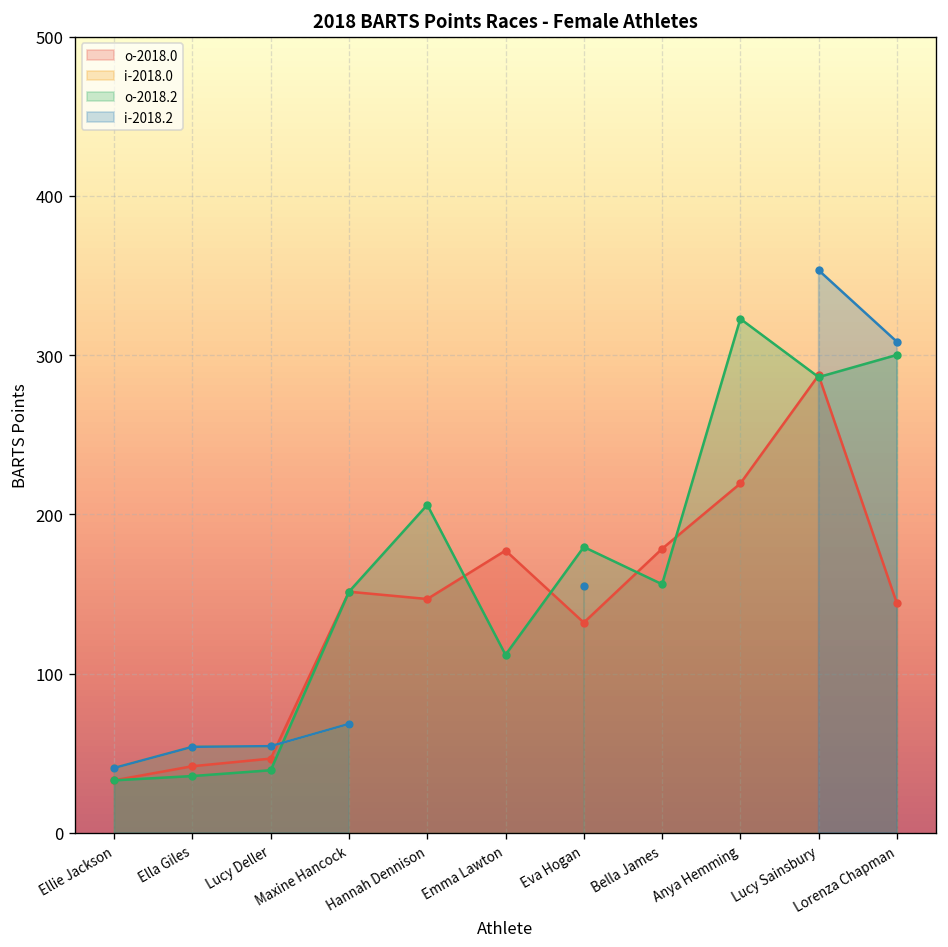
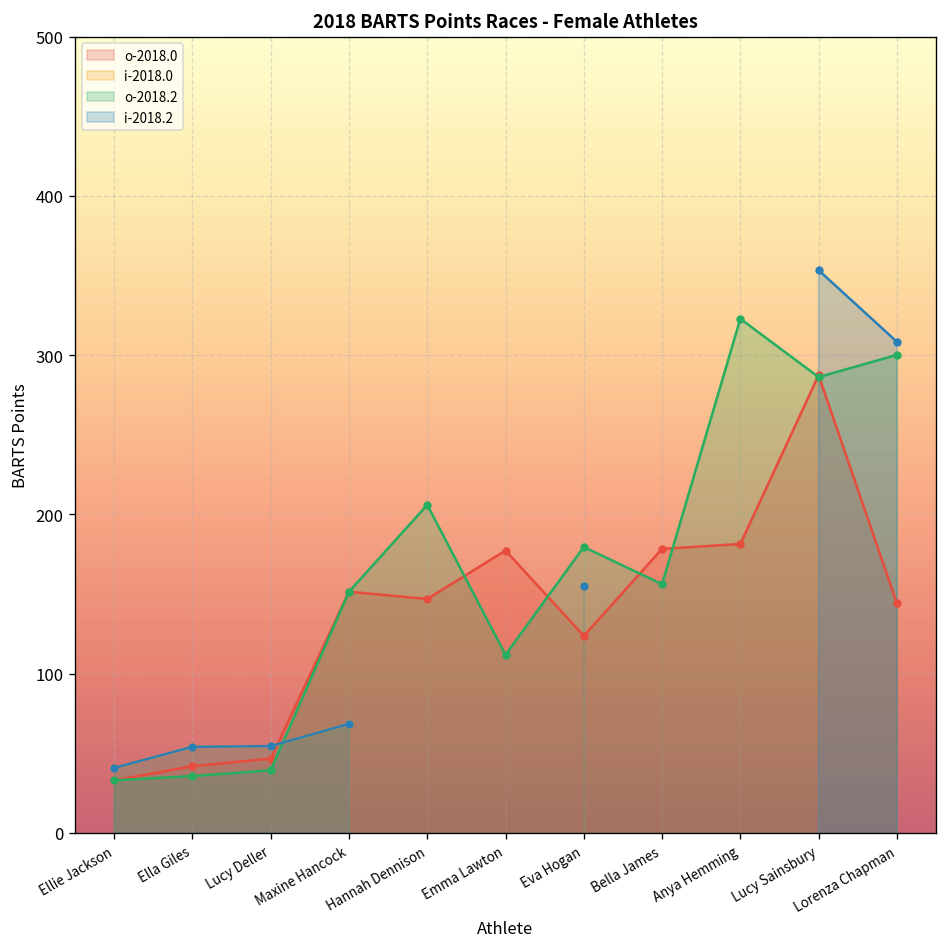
o-2018.0, Eva Hogan: 132 -> 124
o-2018.0, Anya Hemming: 219 -> 181
